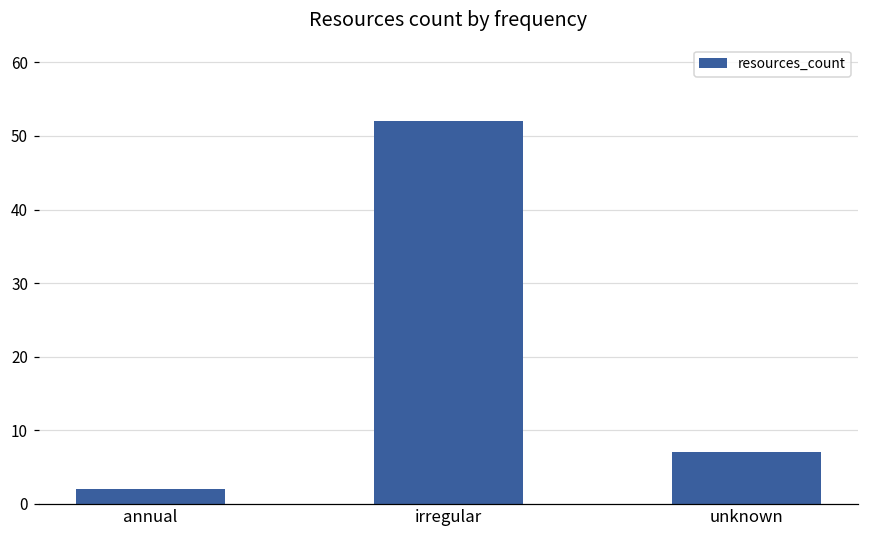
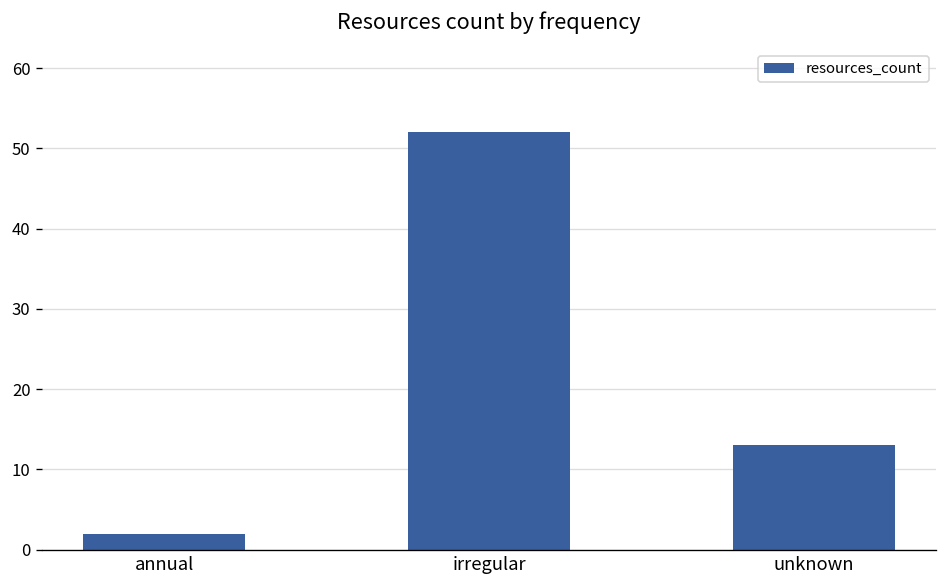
unknown: 7 -> 13
